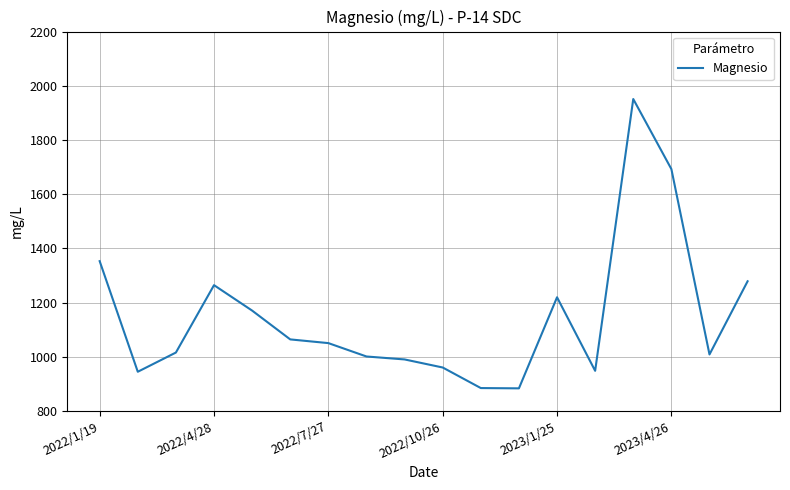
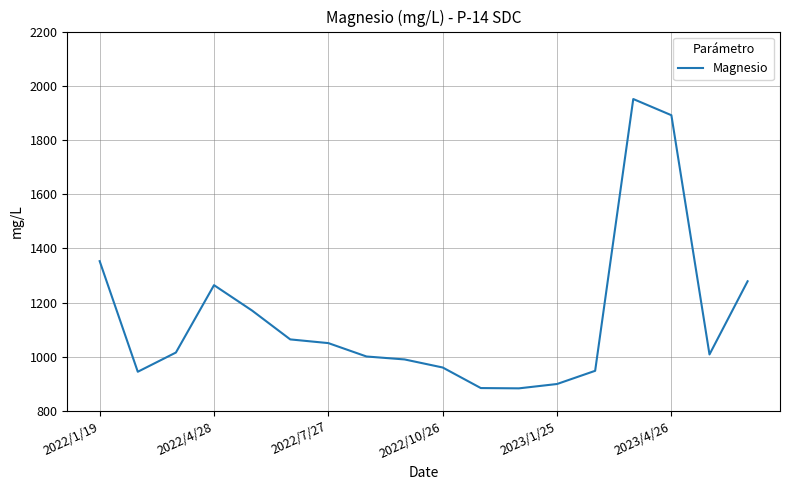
2023/1/25: 1220 -> 900
2023/4/26: 1690 -> 1890
